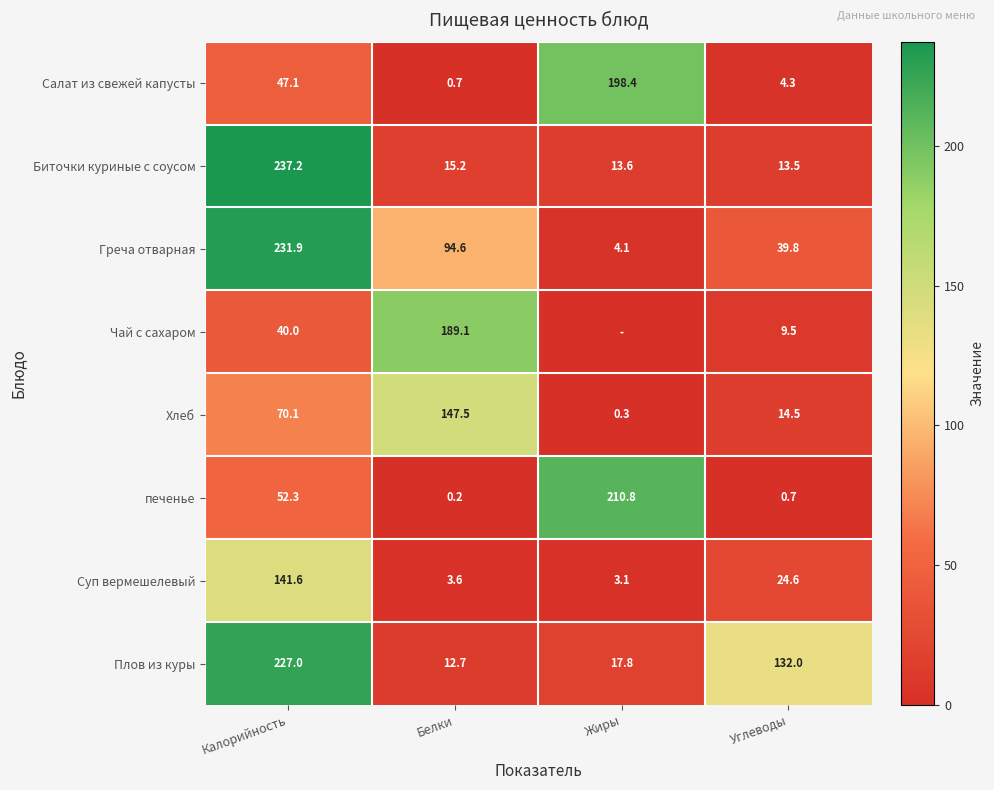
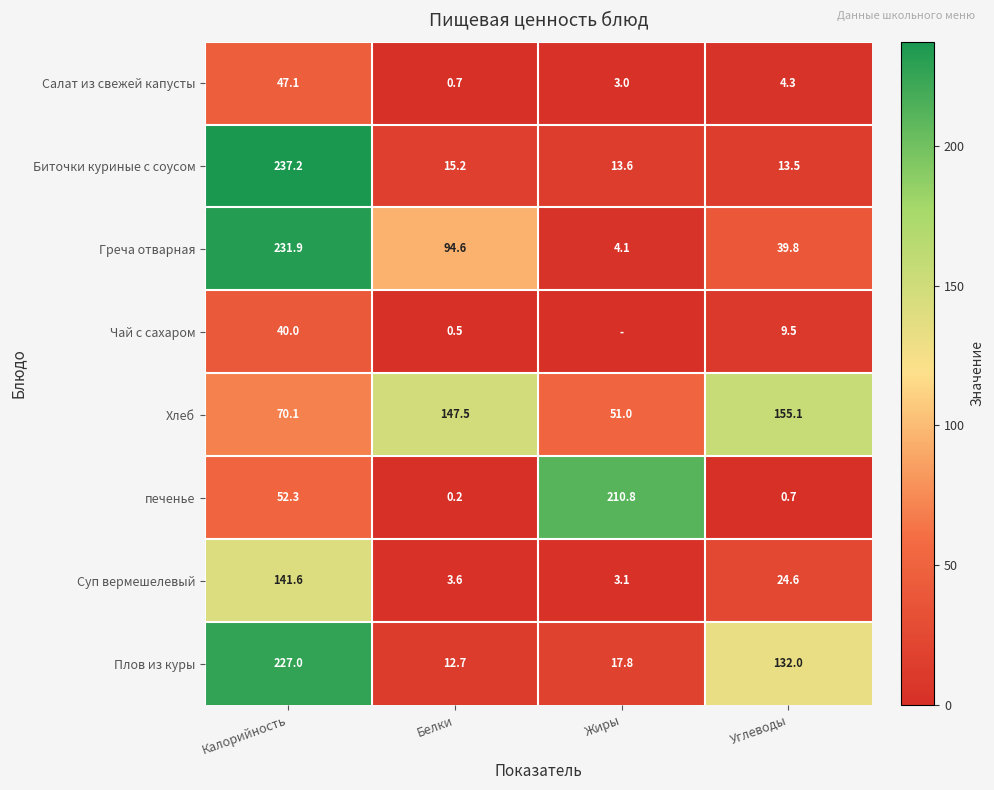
Салат из свежей капусты, Жиры: 198.4 -> 3.0
Чай с сахаром, Белки: 189.1 -> 0.5
Хлеб, Жиры: 0.3 -> 51.0
Хлеб, Углеводы: 14.5 -> 155.1
